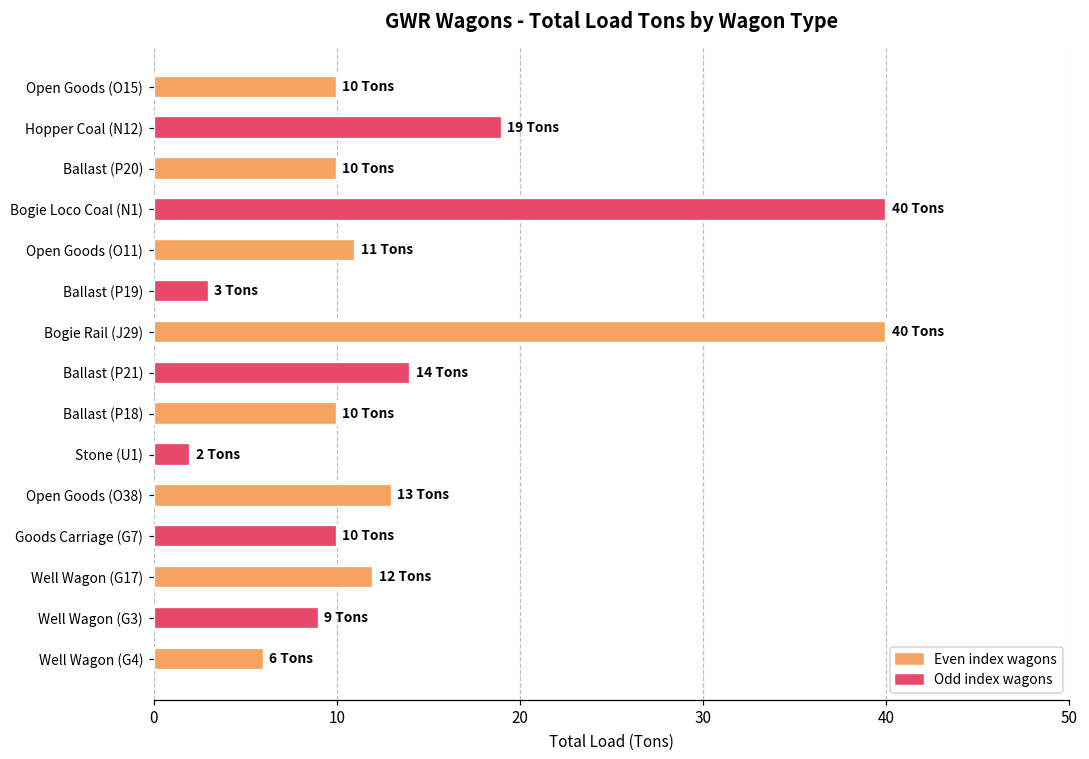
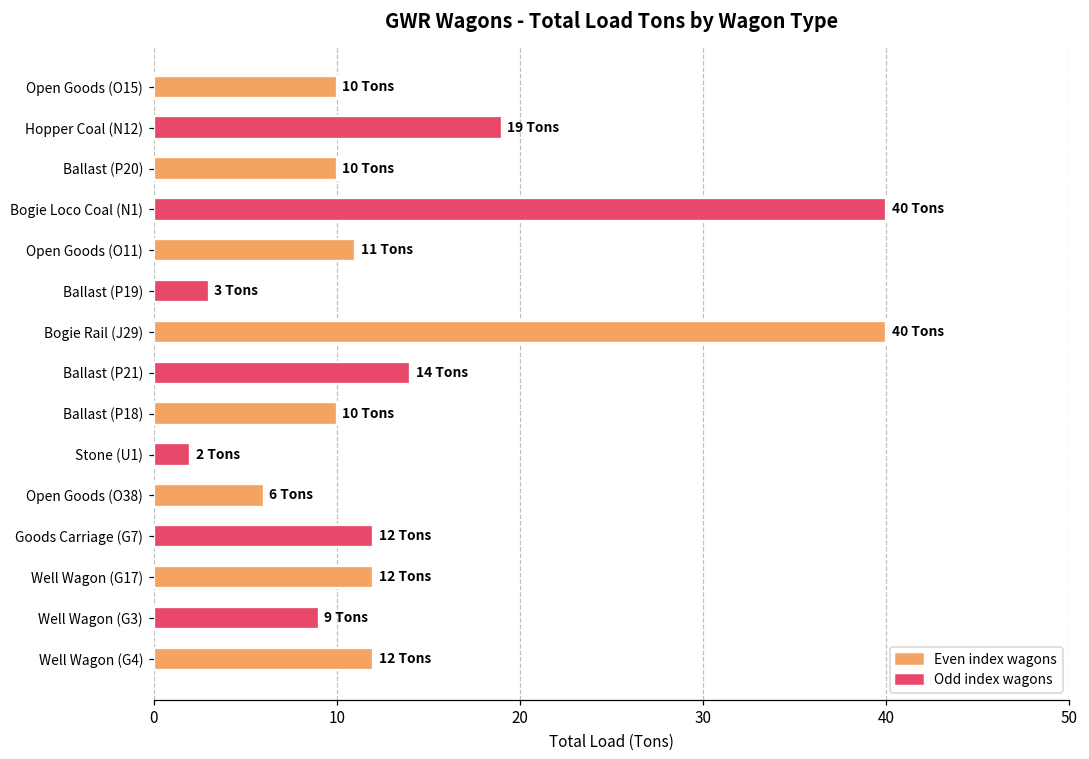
Open Goods (O38): 13 -> 6
Goods Carriage (G7): 10 -> 12
Well Wagon (G4): 6 -> 12
